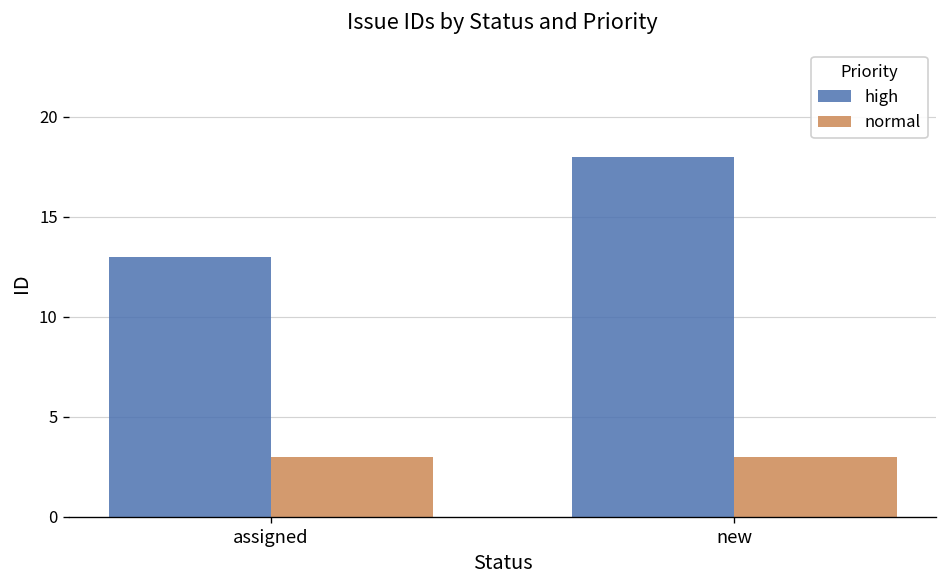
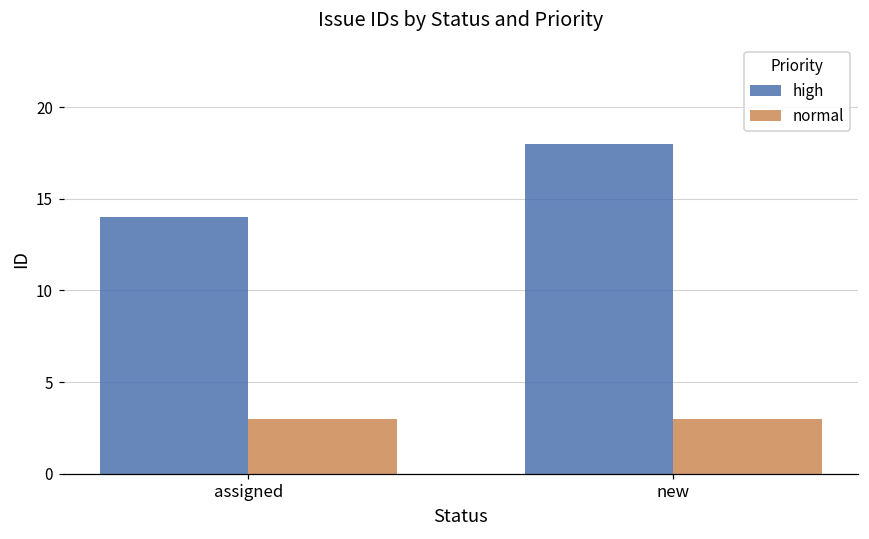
high, assigned: 13 -> 14
